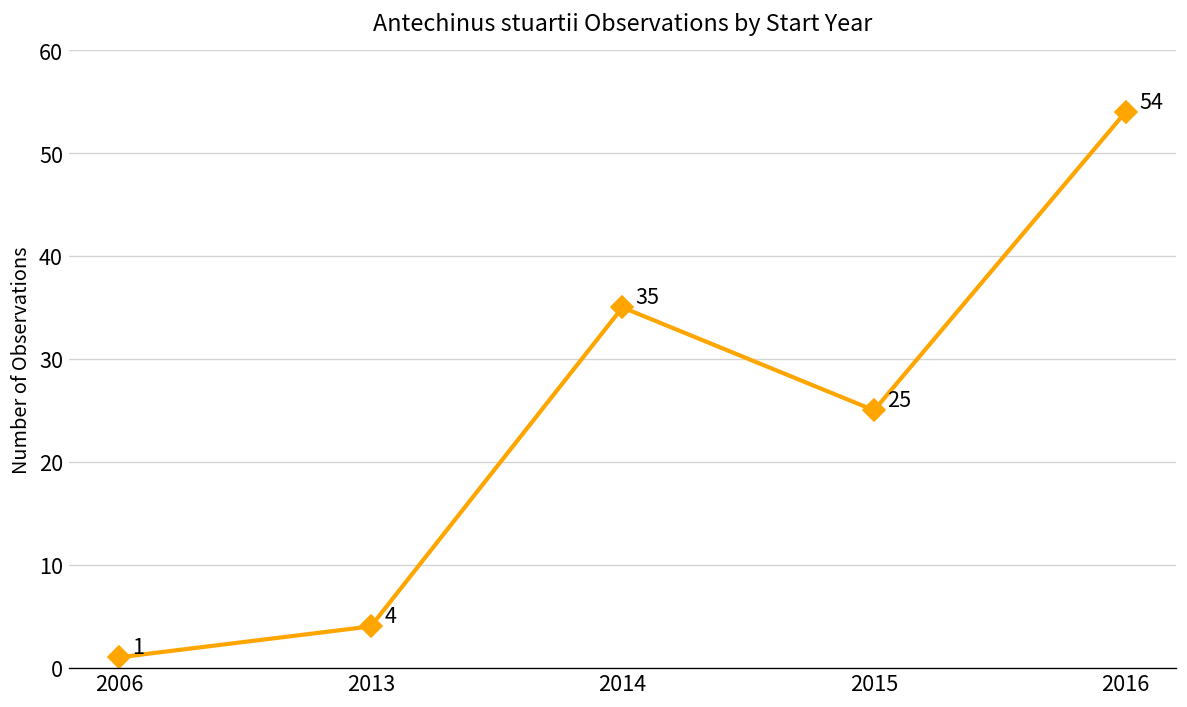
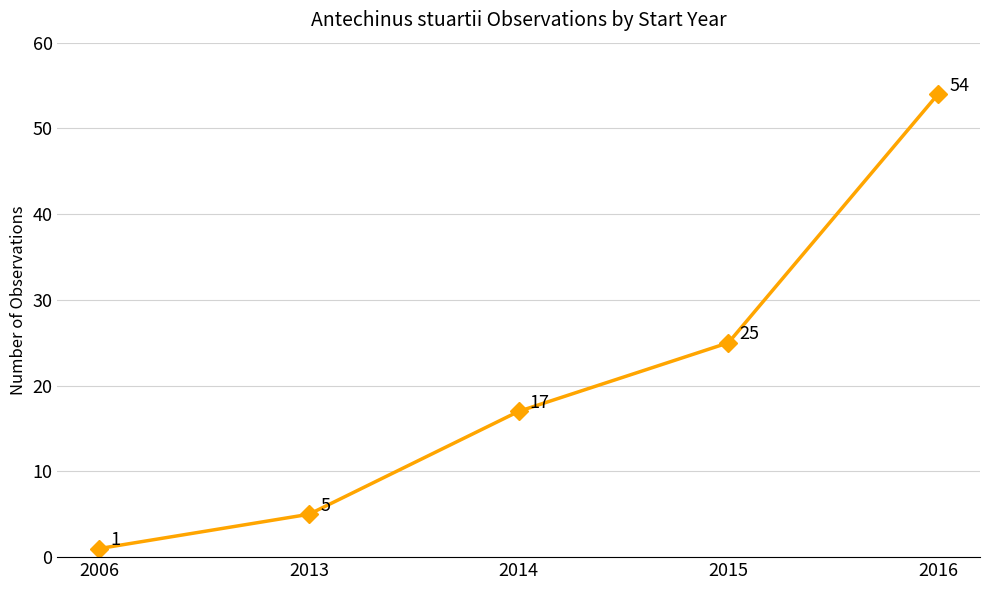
2013: 4 -> 5
2014: 35 -> 17
